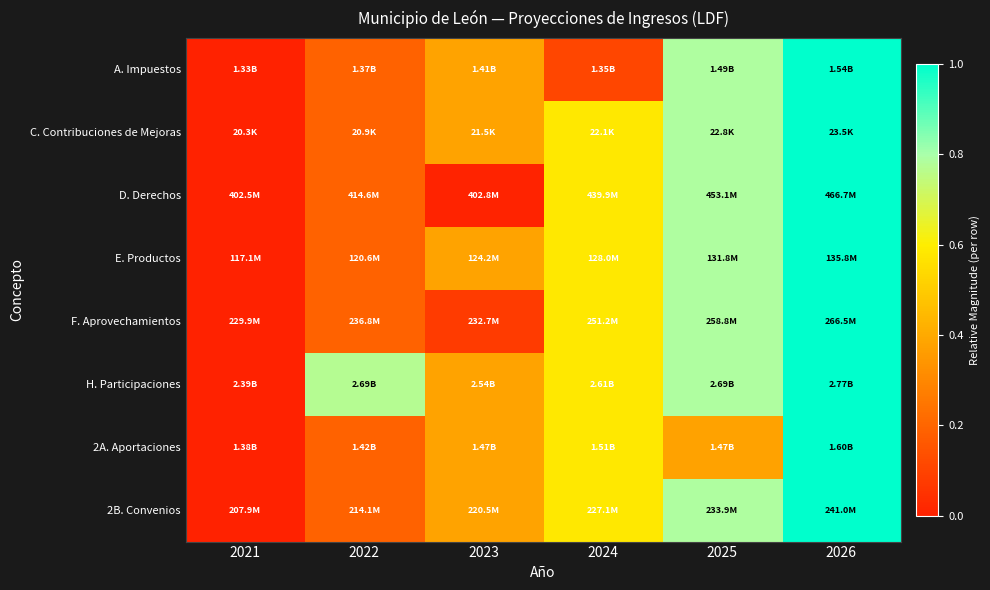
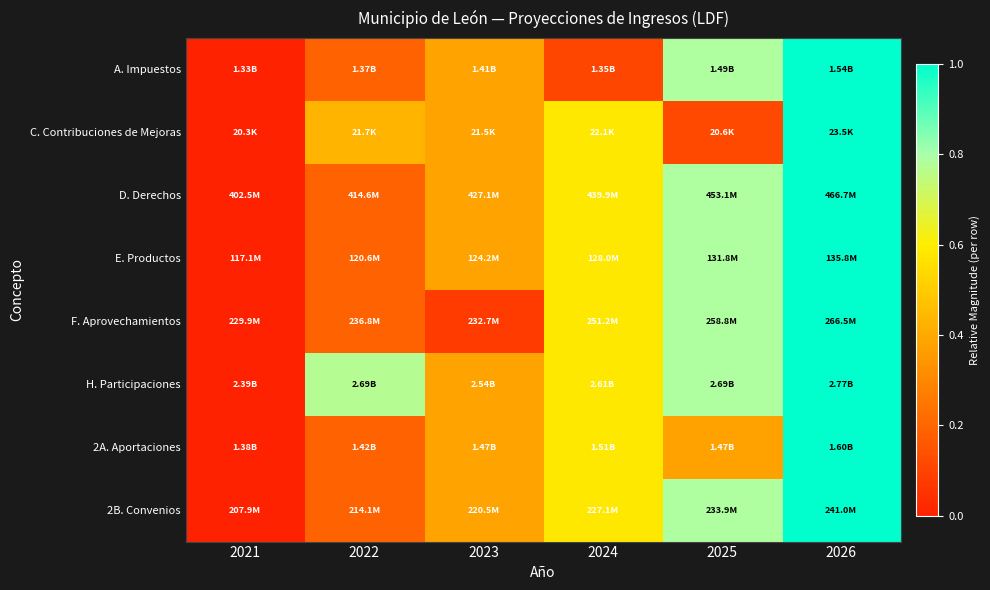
C. Contribuciones de Mejoras, 2022: 20.9K -> 21.7K
C. Contribuciones de Mejoras, 2025: 22.8K -> 20.6K
D. Derechos, 2023: 402.8M -> 427.1M
